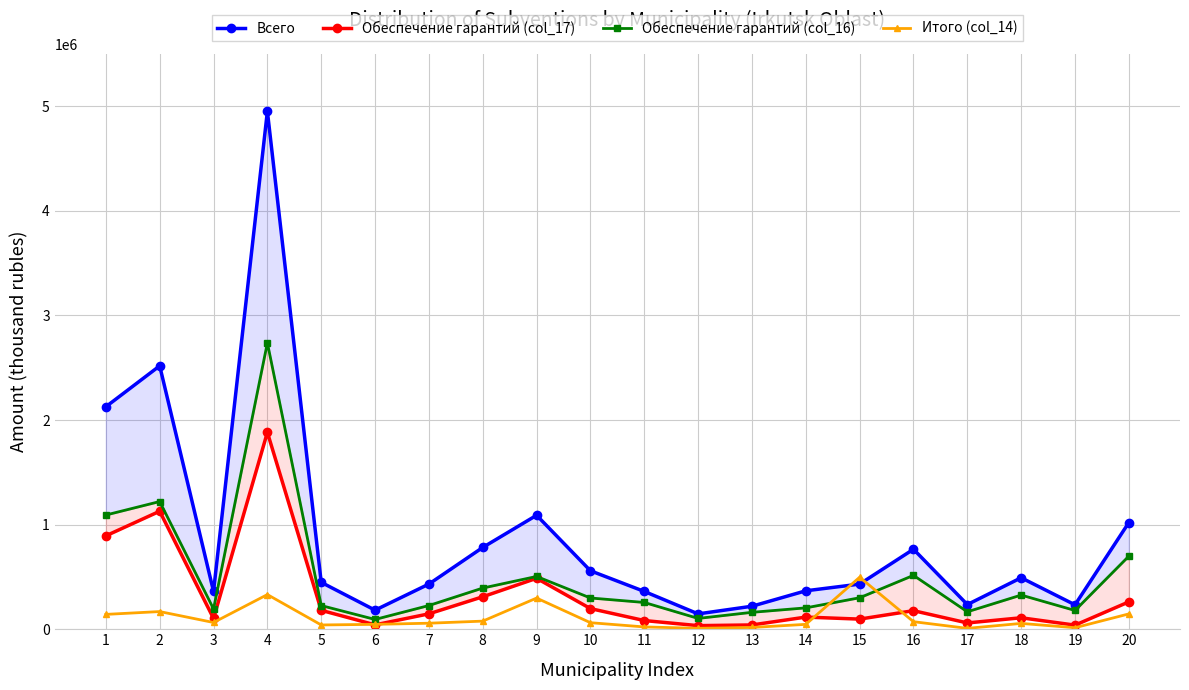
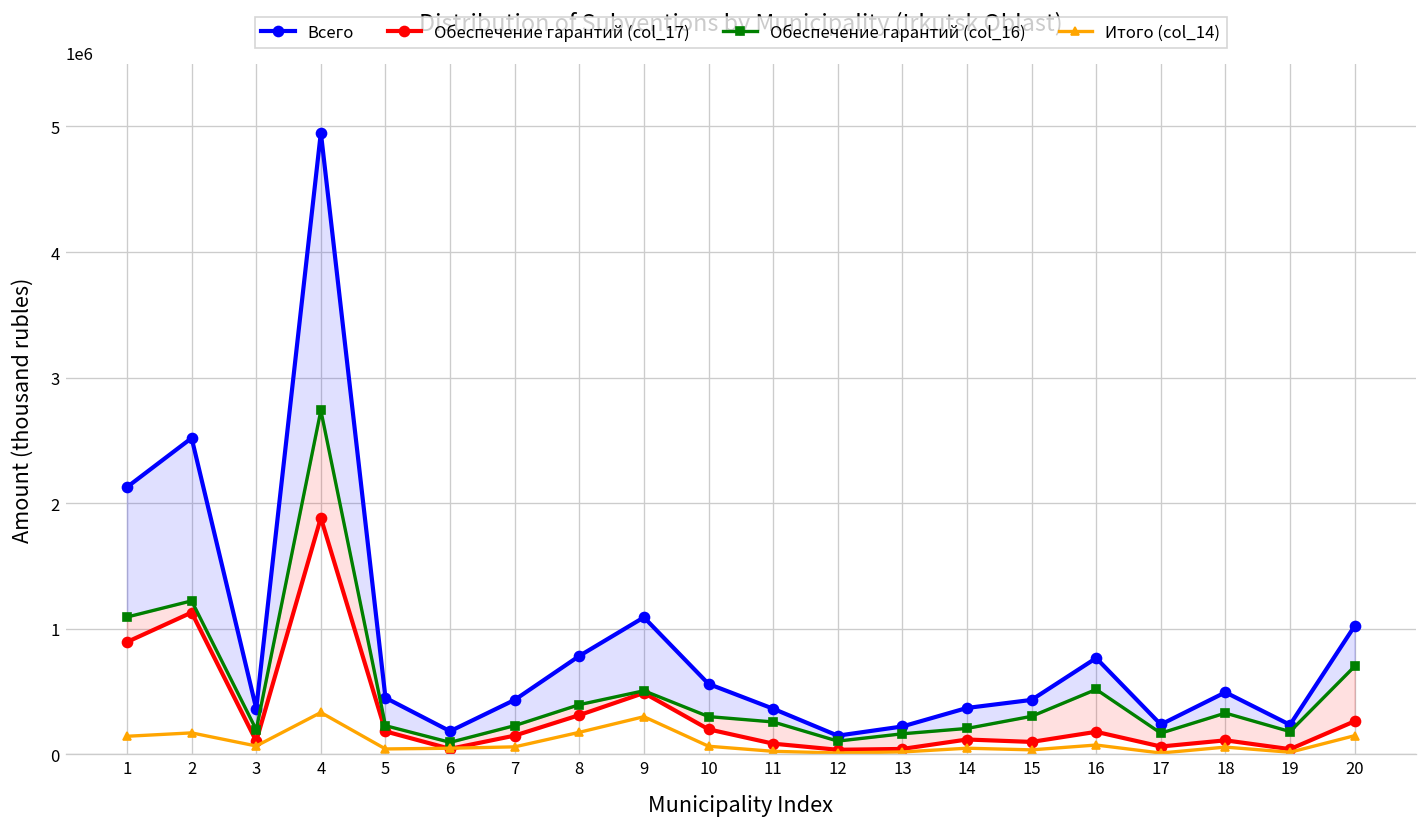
Итого (col_14), 8: 80000 -> 170000
Итого (col_14), 15: 500000 -> 30000
